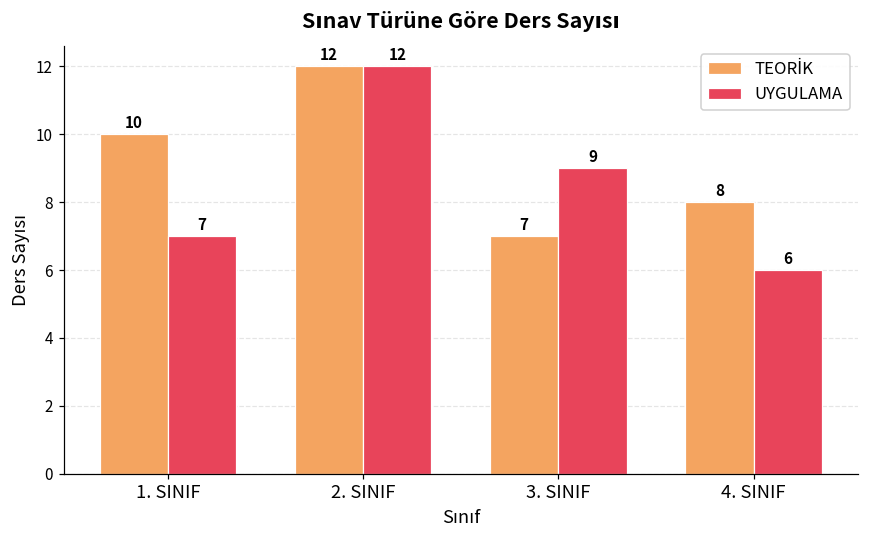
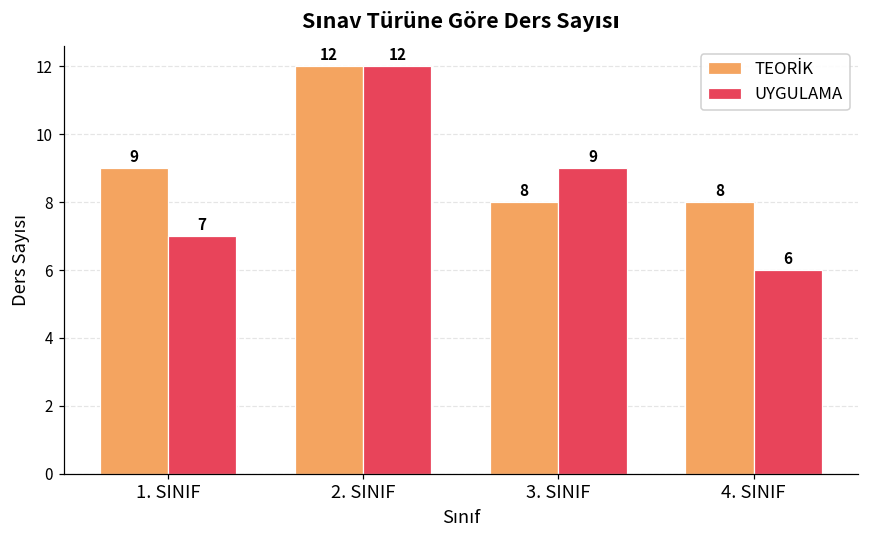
TEORİK, 1. SINIF: 10 -> 9
TEORİK, 3. SINIF: 7 -> 8
